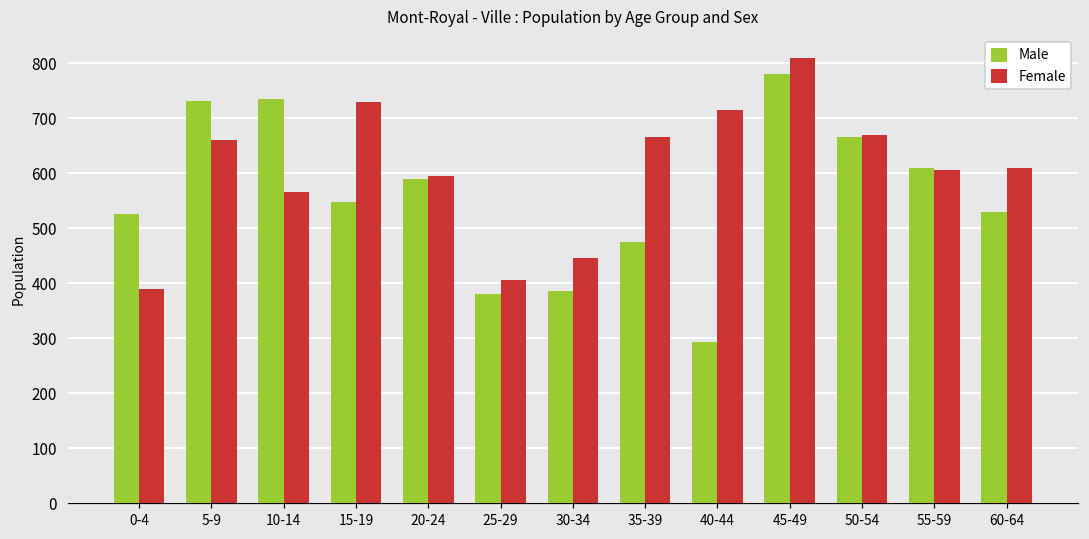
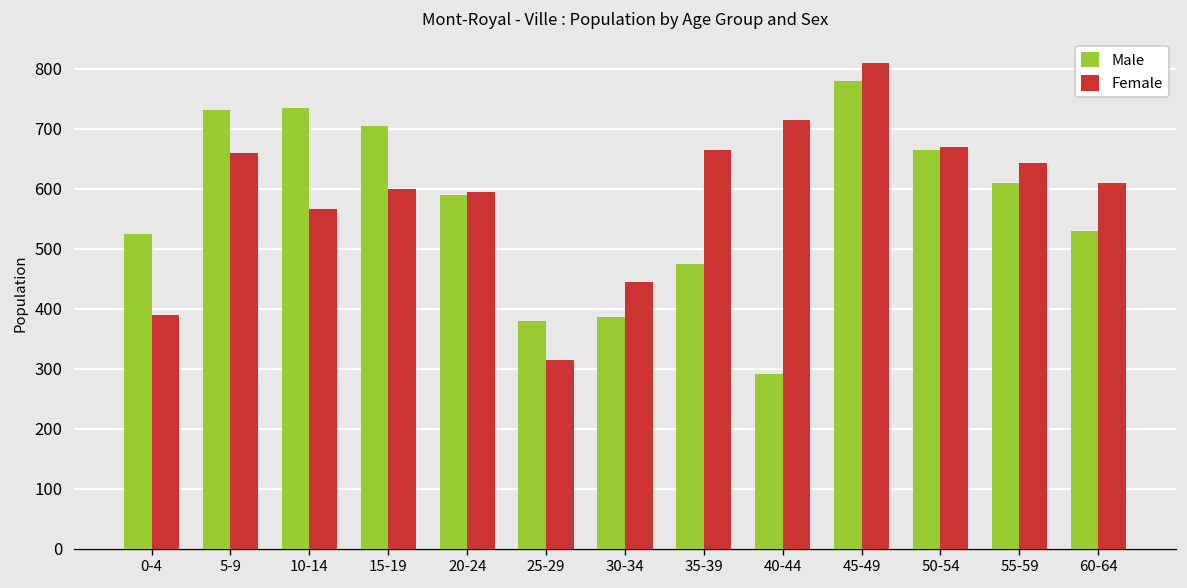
Male, 15-19: 550 -> 710
Female, 15-19: 730 -> 600
Female, 25-29: 410 -> 320
Female, 55-59: 610 -> 640
